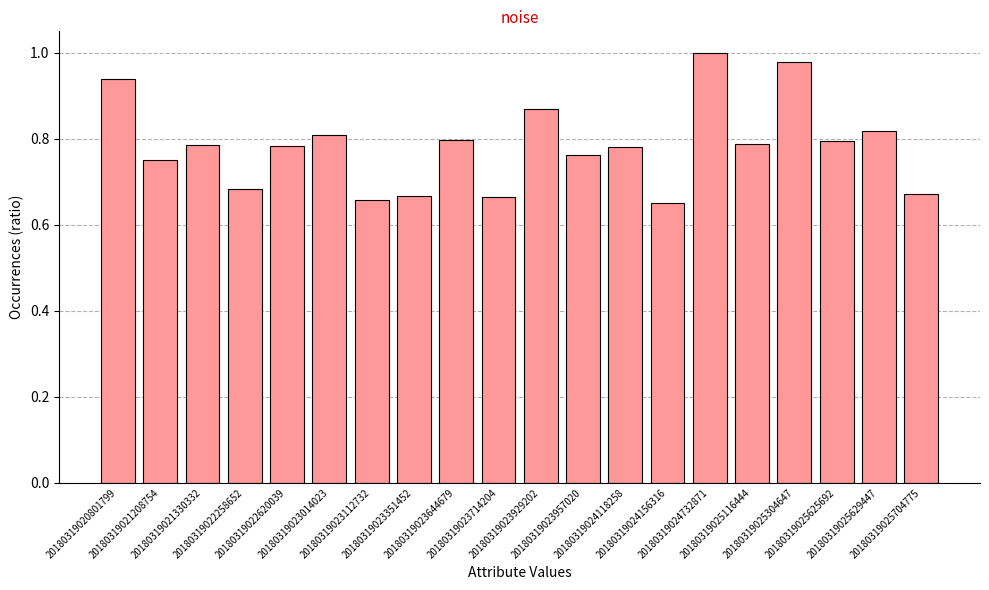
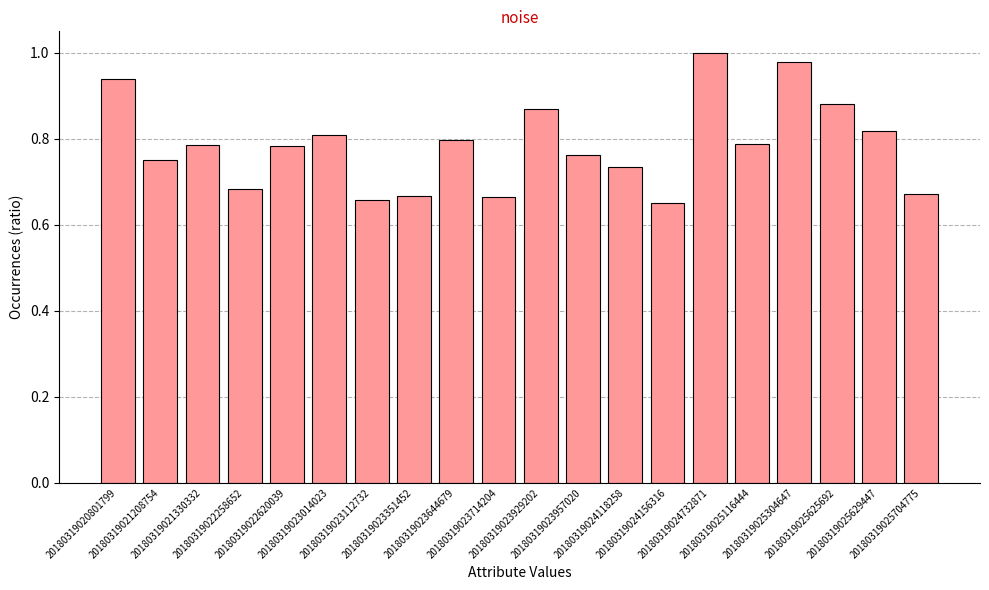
20180319024118258: 0.78 -> 0.73
20180319025625692: 0.79 -> 0.88
